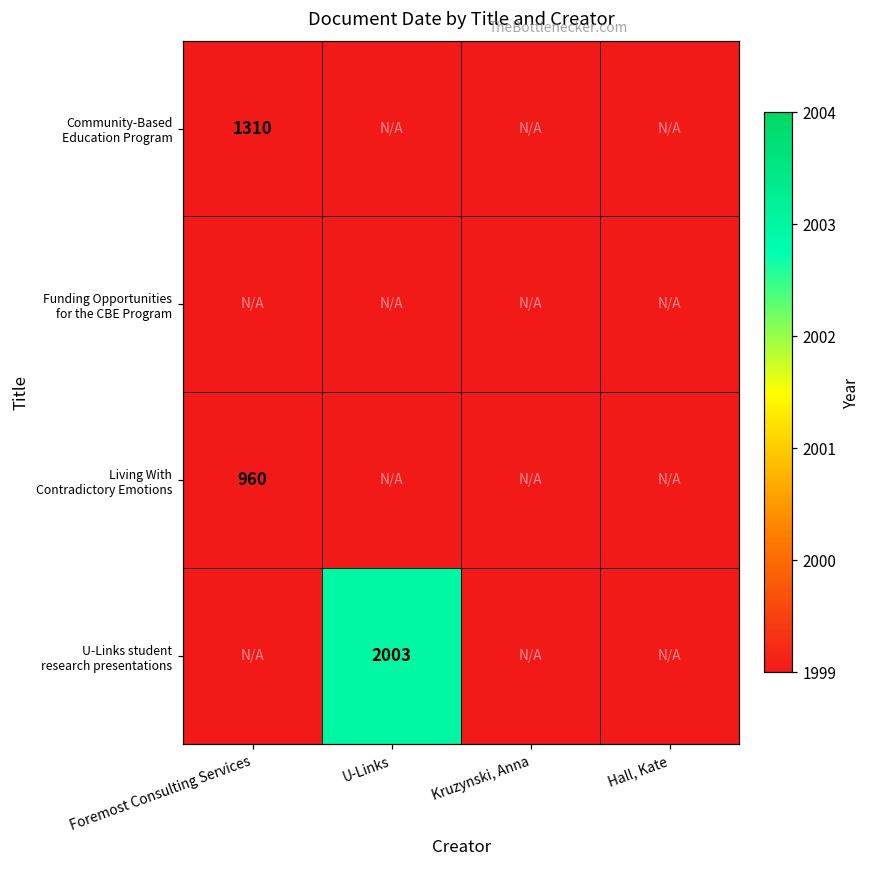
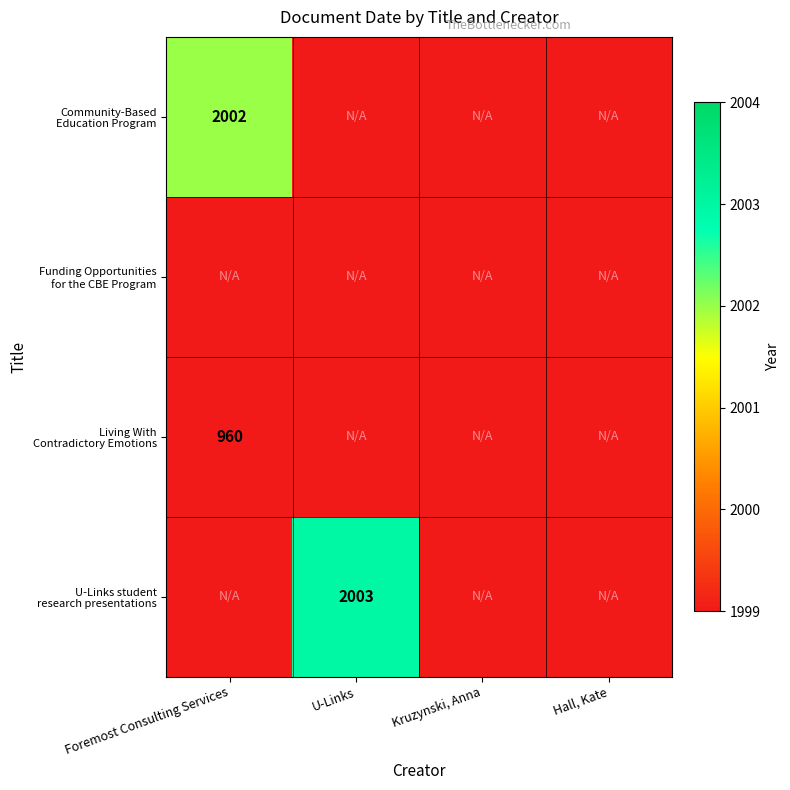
Community-Based Education Program, Foremost Consulting Services: 1310 -> 2002
